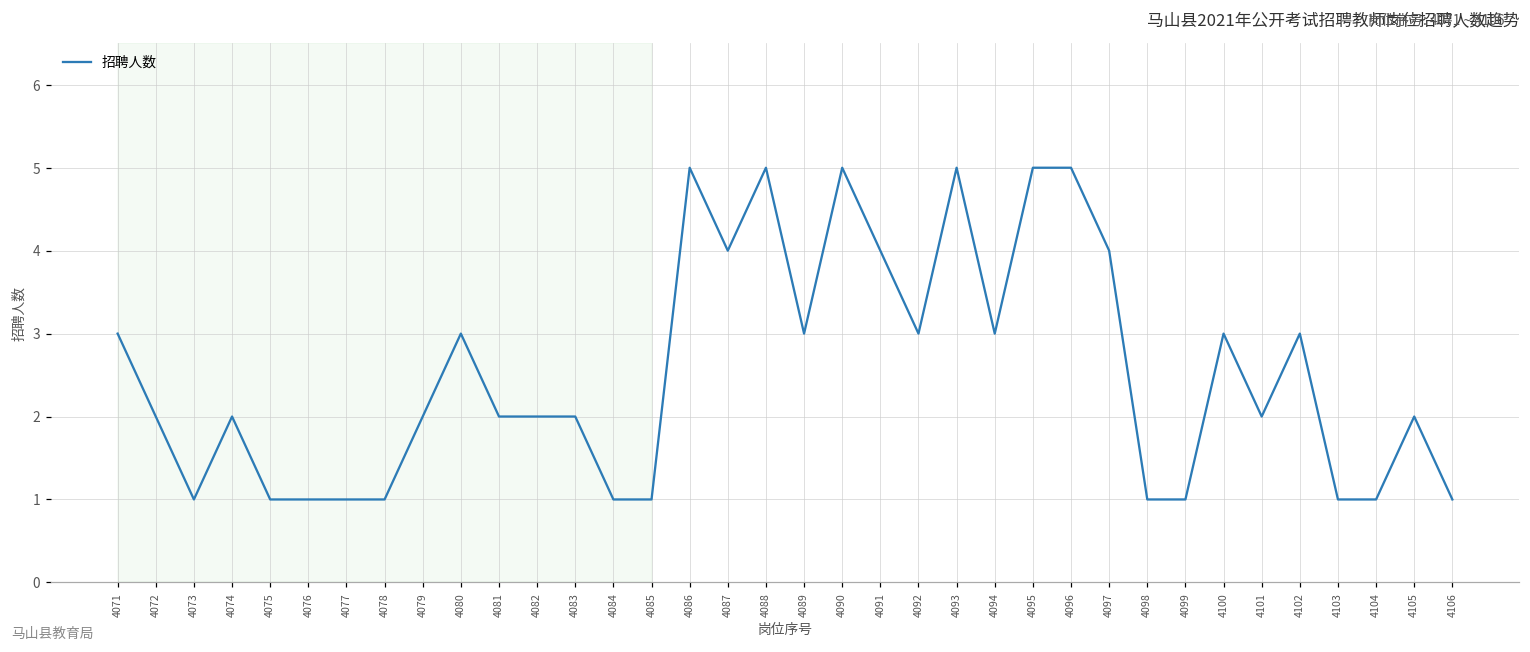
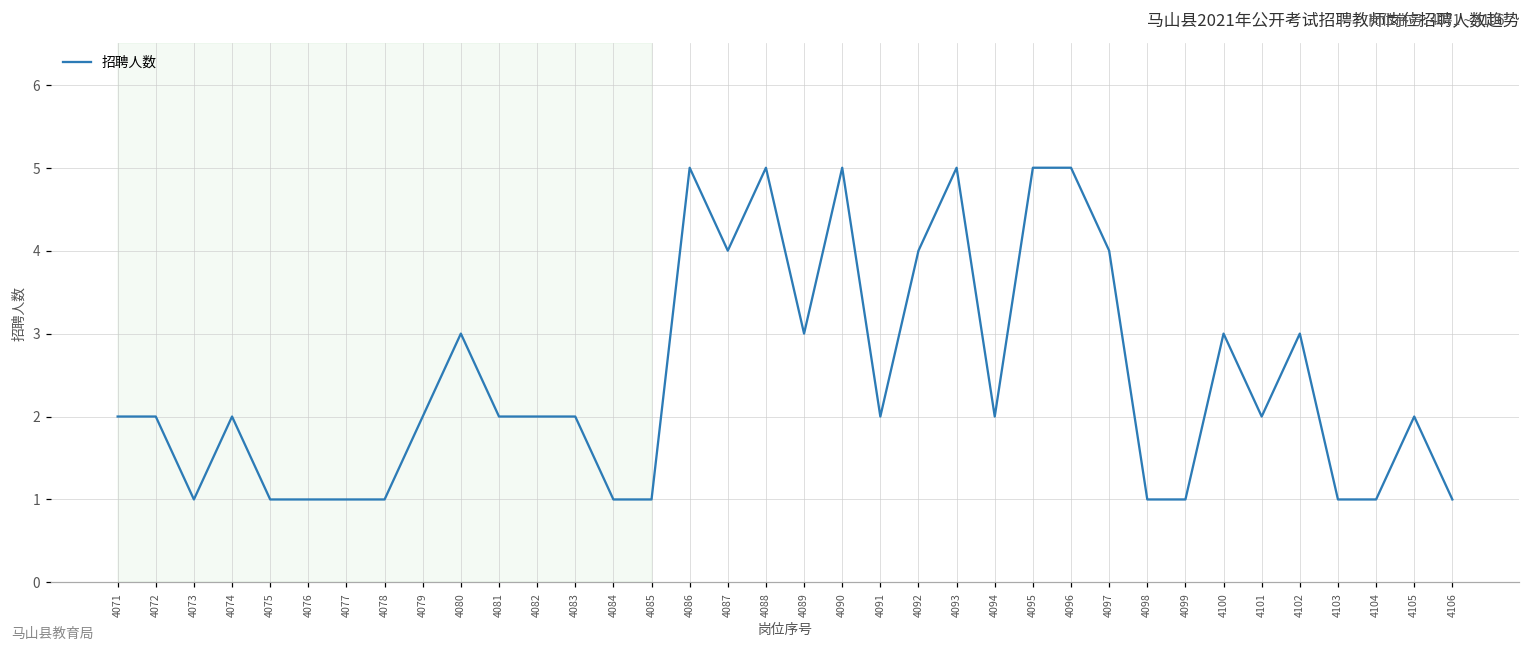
4071: 3 -> 2
4091: 4 -> 2
4092: 3 -> 4
4094: 3 -> 2
